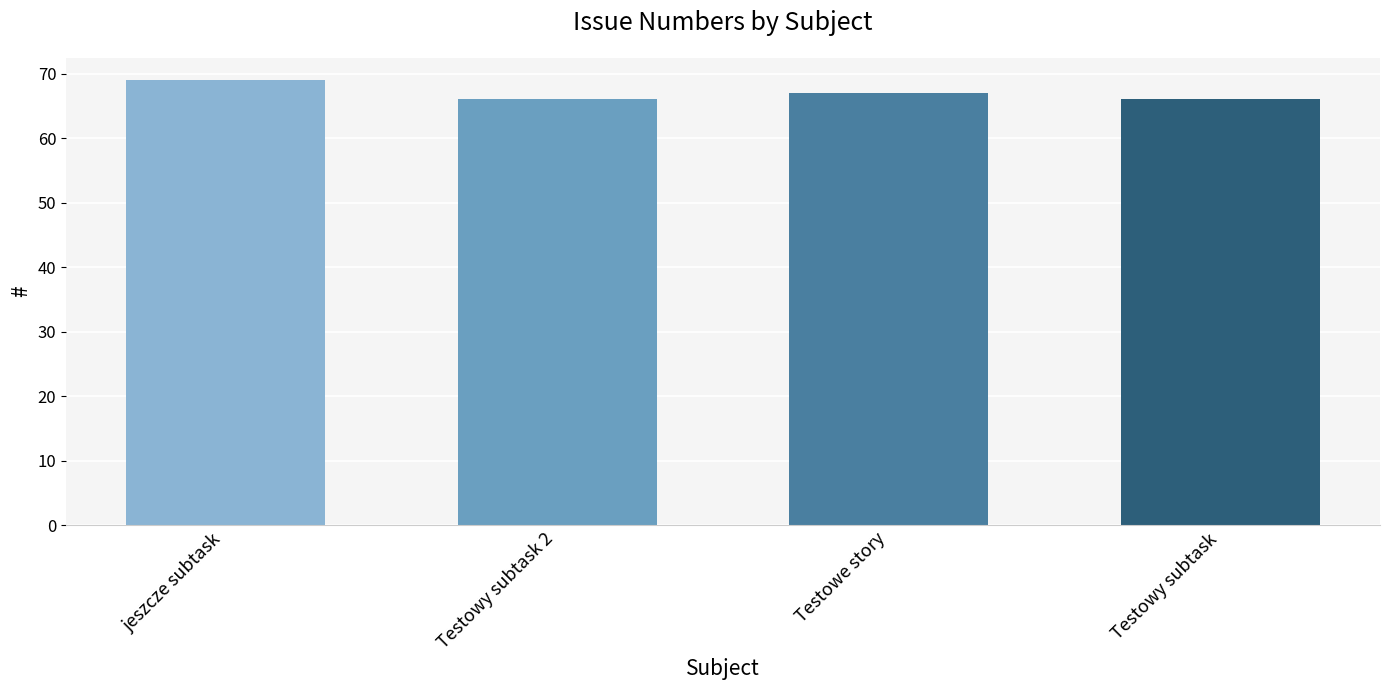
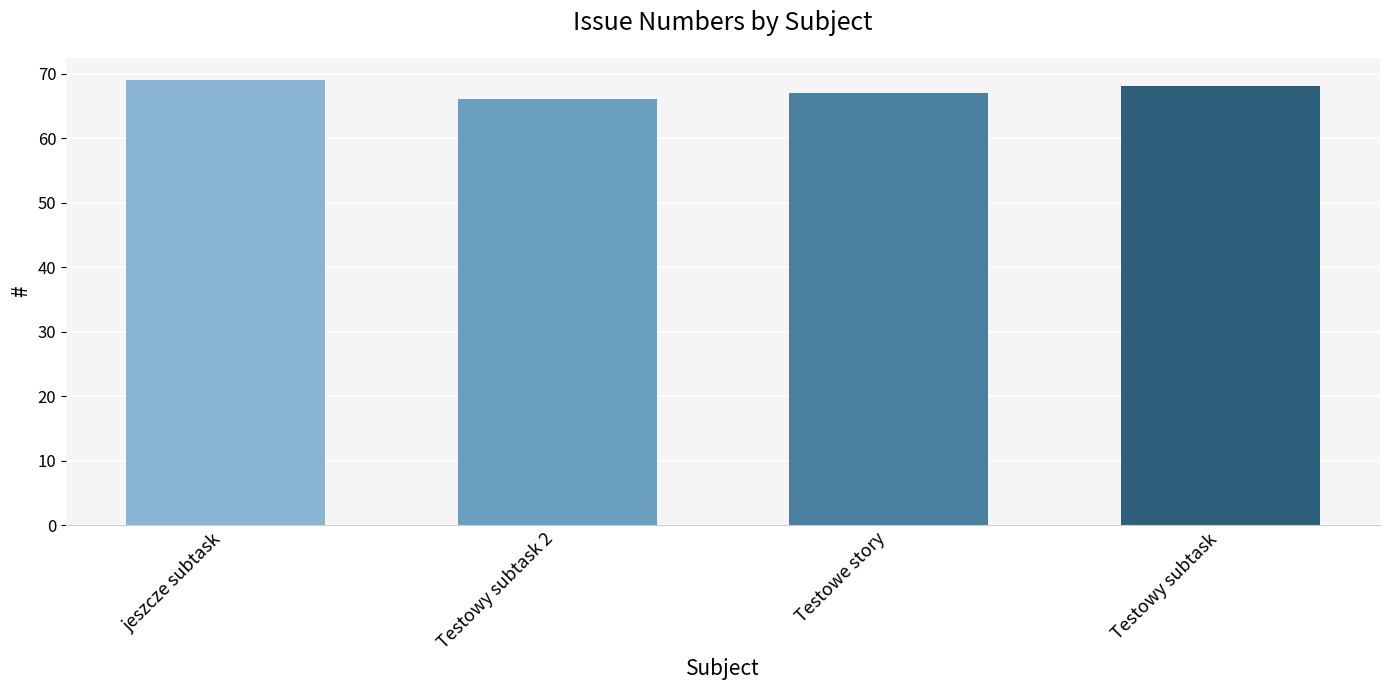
Testowy subtask: 66 -> 68
